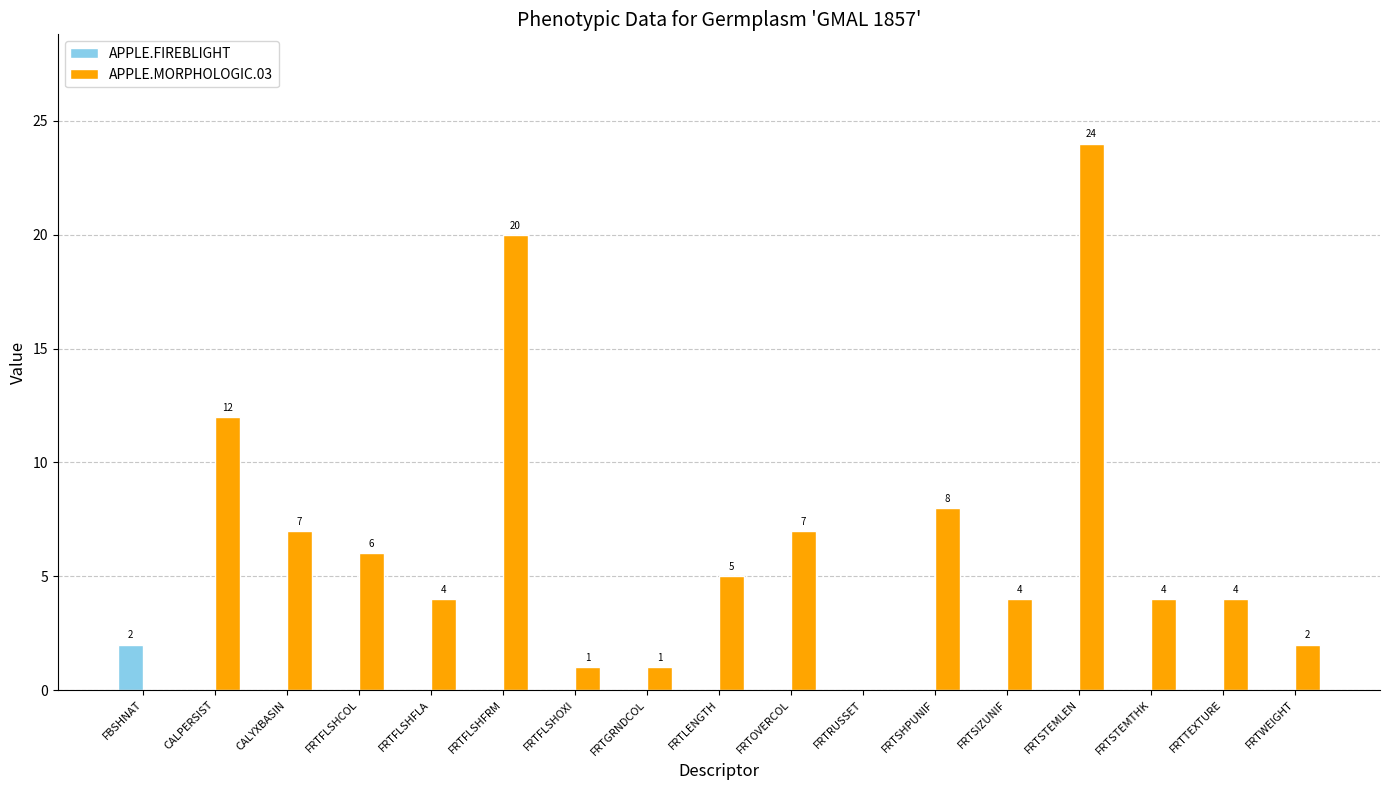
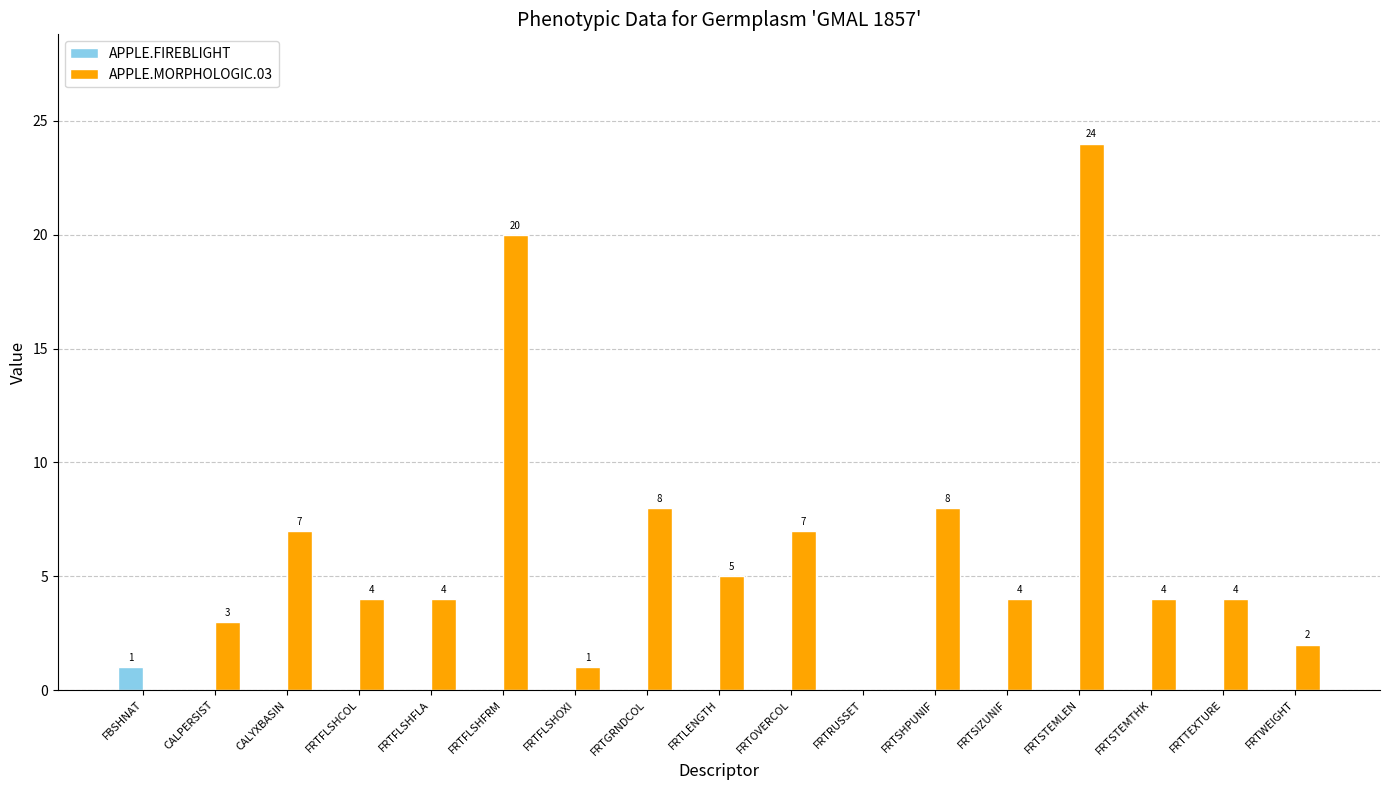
APPLE.FIREBLIGHT, FBSHNAT: 2 -> 1
APPLE.MORPHOLOGIC.03, CALPERSIST: 12 -> 3
APPLE.MORPHOLOGIC.03, FRTFLSHCOL: 6 -> 4
APPLE.MORPHOLOGIC.03, FRTGRNDCOL: 1 -> 8
